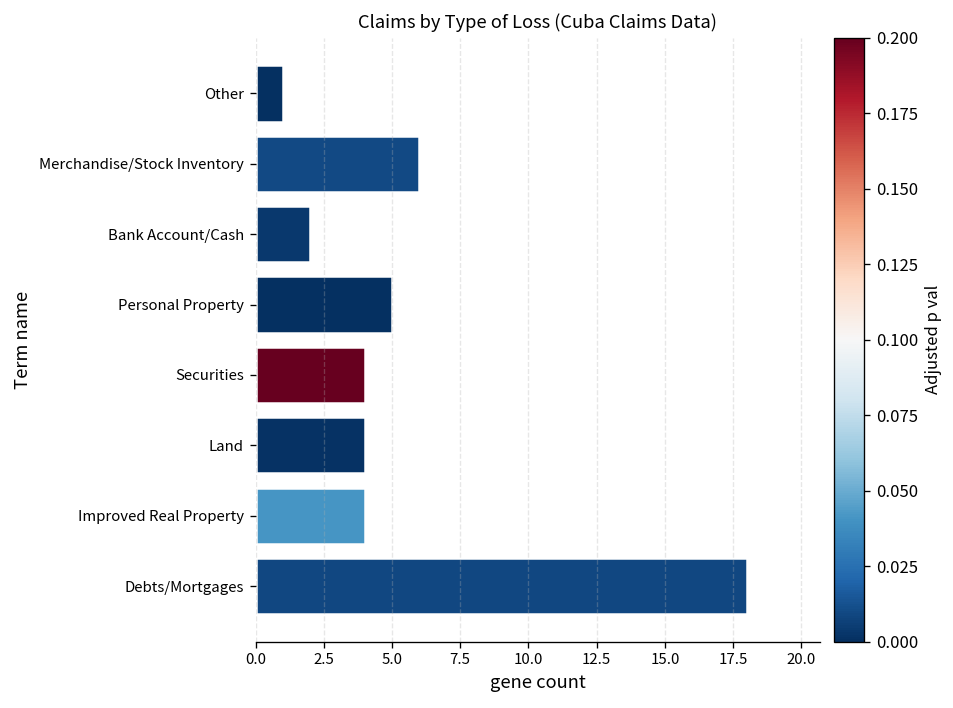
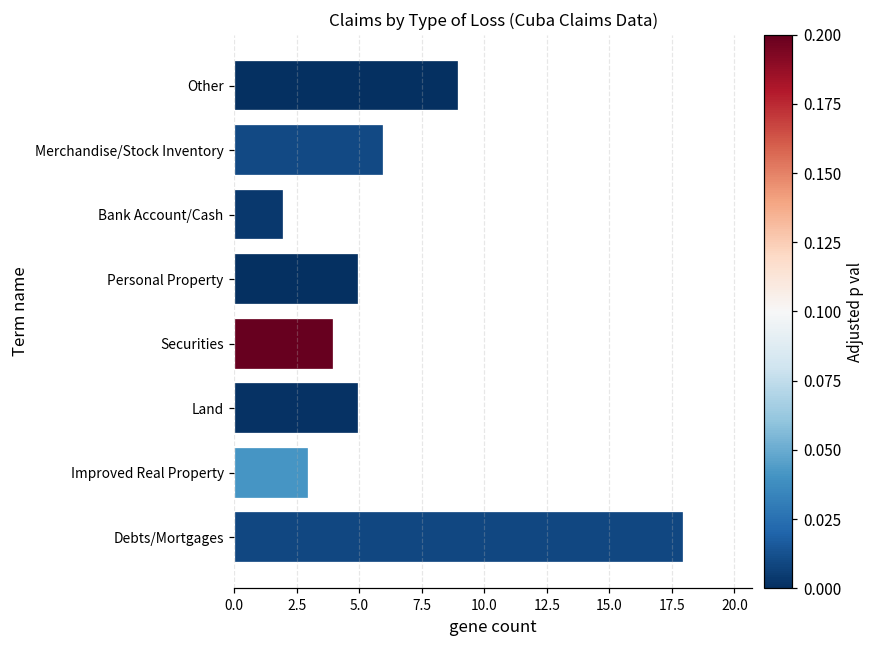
Other: 1 -> 9
Land: 4 -> 5
Improved Real Property: 4 -> 3
